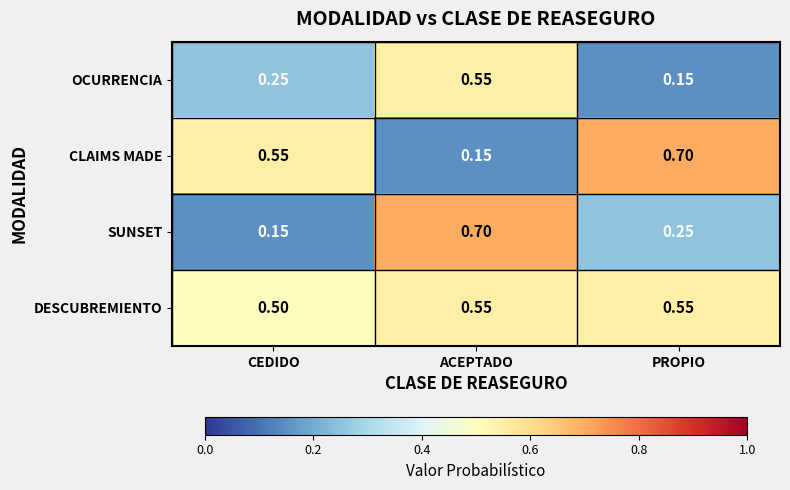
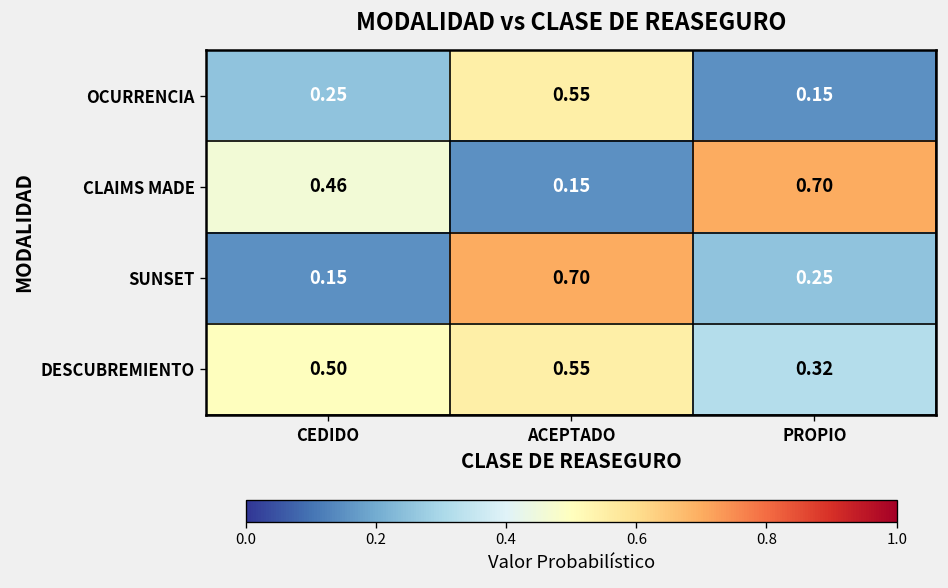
CLAIMS MADE, CEDIDO: 0.55 -> 0.46
DESCUBREMIENTO, PROPIO: 0.55 -> 0.32
